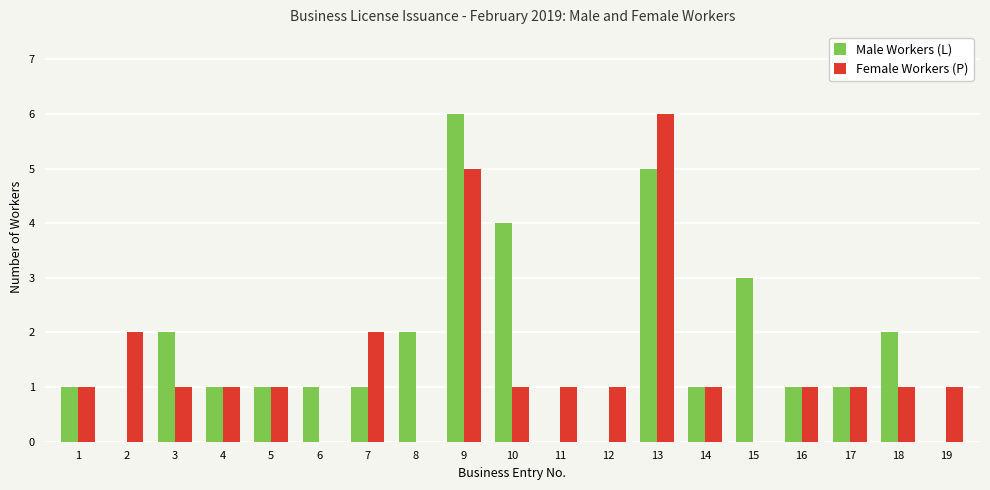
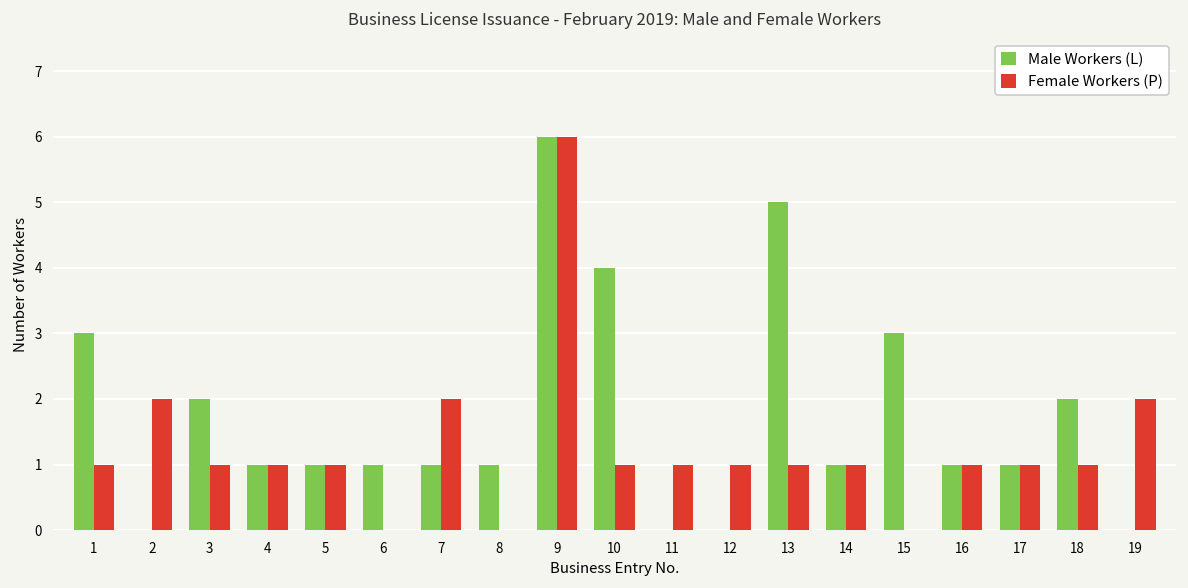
Male Workers (L), 1: 1 -> 3
Male Workers (L), 8: 2 -> 1
Female Workers (P), 9: 5 -> 6
Female Workers (P), 13: 6 -> 1
Female Workers (P), 19: 1 -> 2
